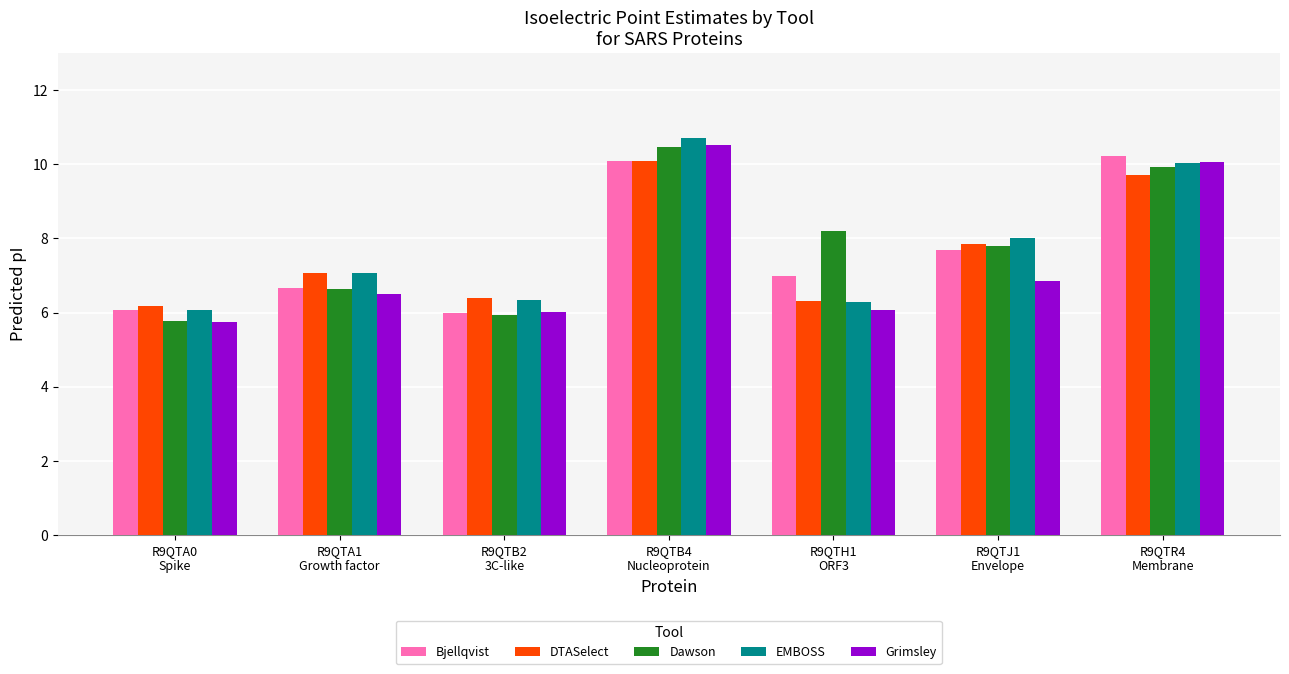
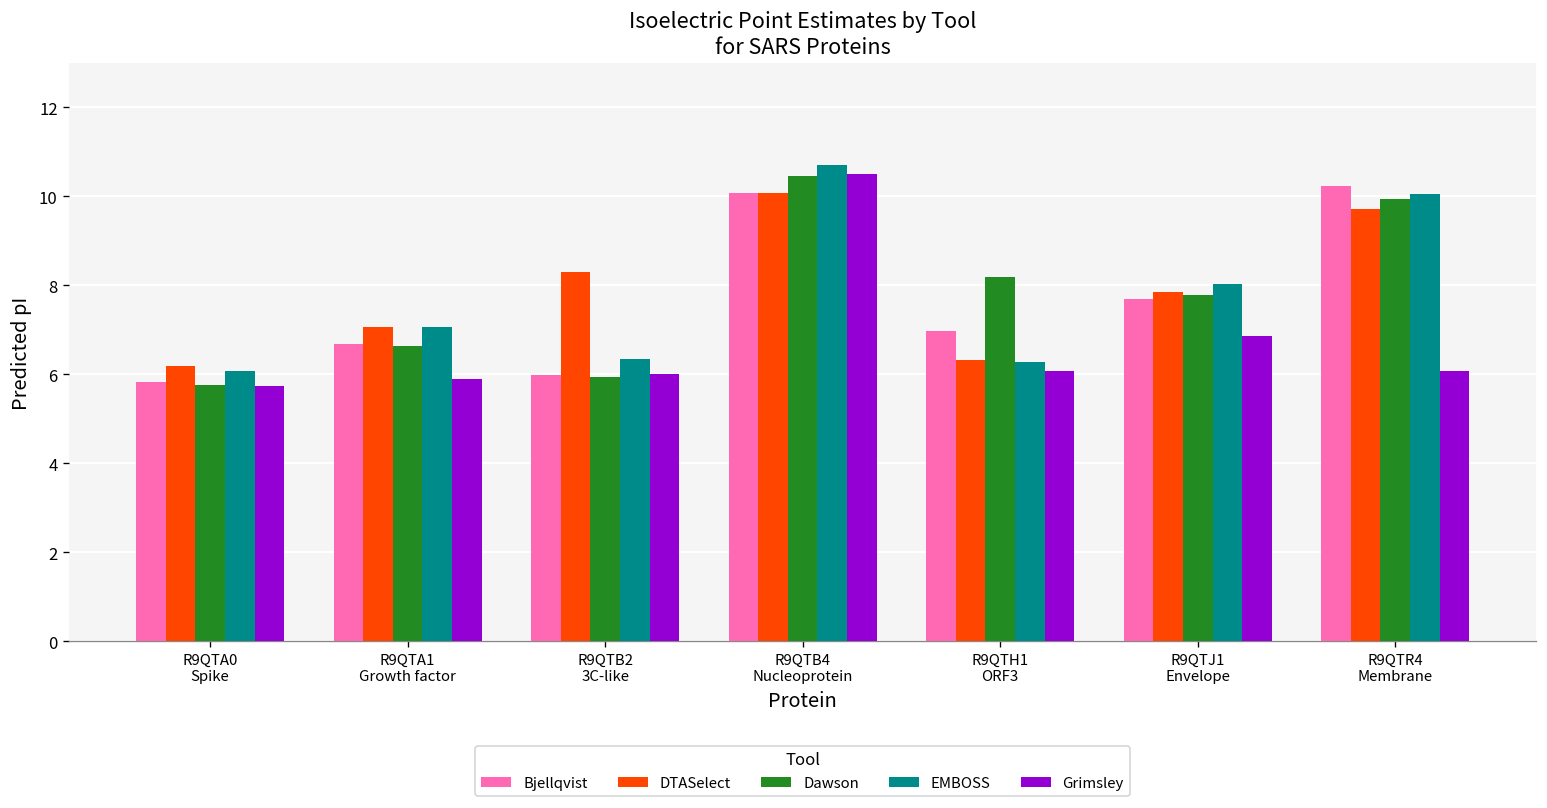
Bjellqvist, R9QTA0 Spike: 6.1 -> 5.8
Grimsley, R9QTA1 Growth factor: 6.5 -> 5.9
DTASelect, R9QTB2 3C-like: 6.4 -> 8.3
Grimsley, R9QTR4 Membrane: 10.1 -> 6.1
